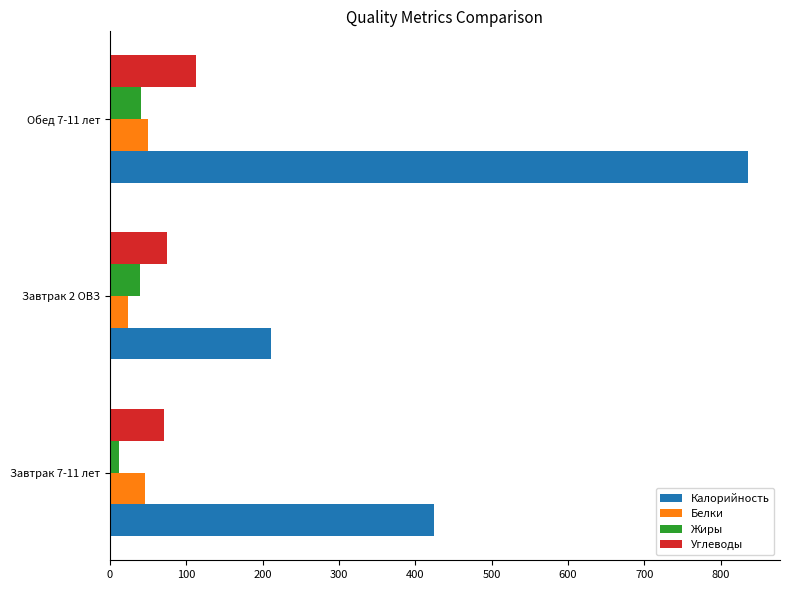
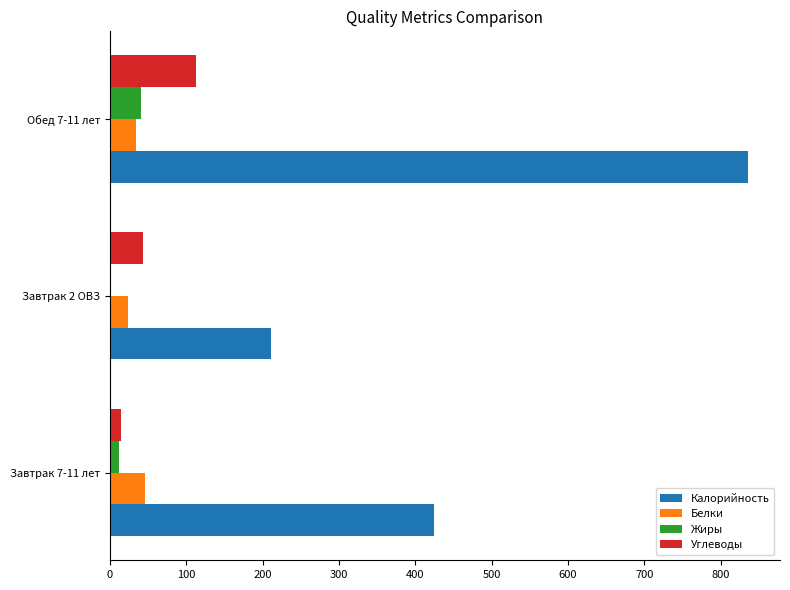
Белки, Обед 7-11 лет: 50 -> 30
Углеводы, Завтрак 2 ОВЗ: 80 -> 40
Жиры, Завтрак 2 ОВЗ: 40 -> 0
Углеводы, Завтрак 7-11 лет: 70 -> 10
